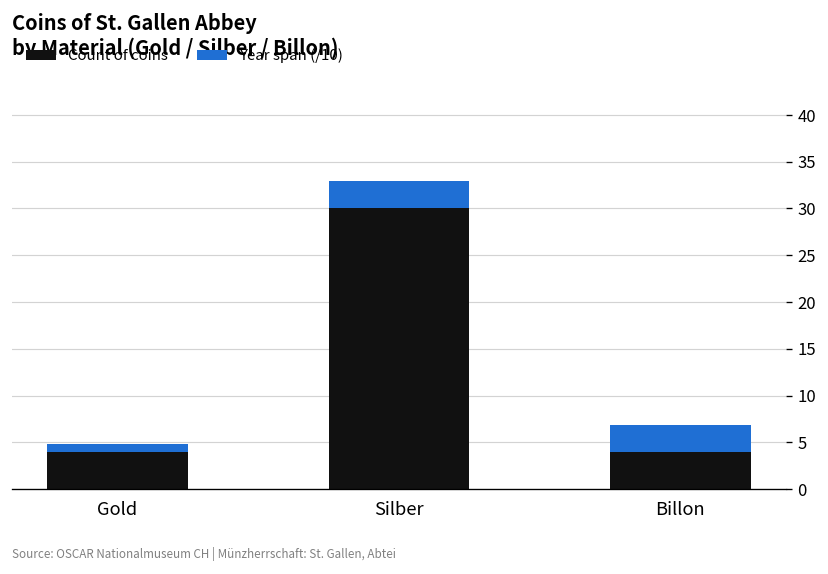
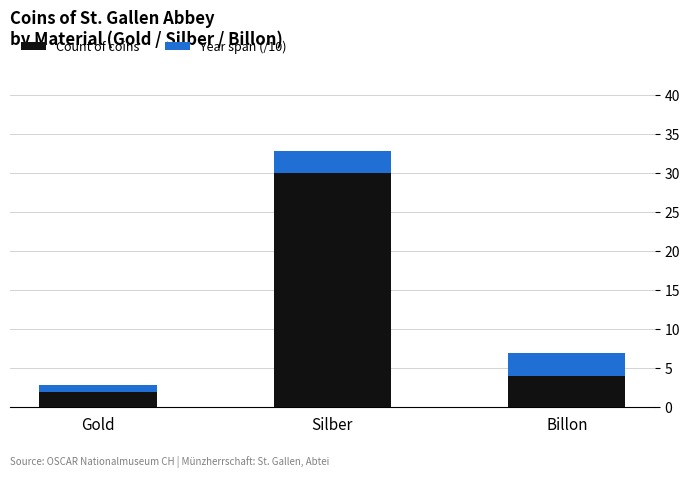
Count of coins, Gold: 4 -> 2
